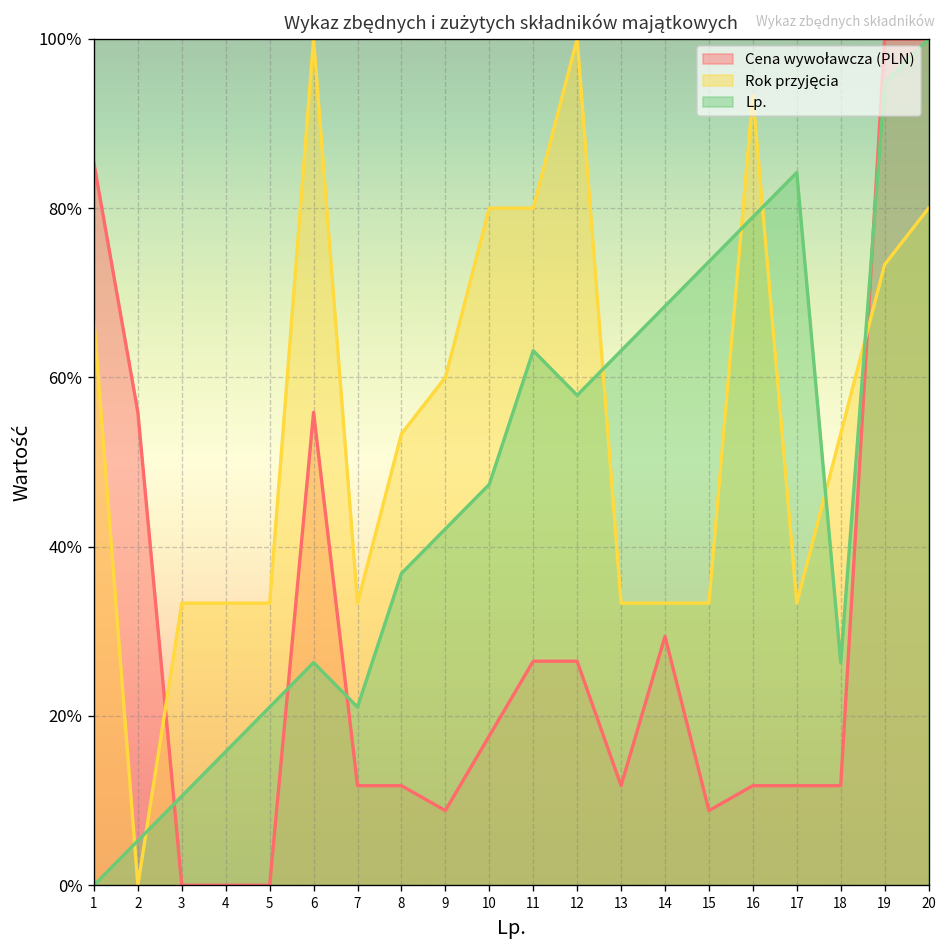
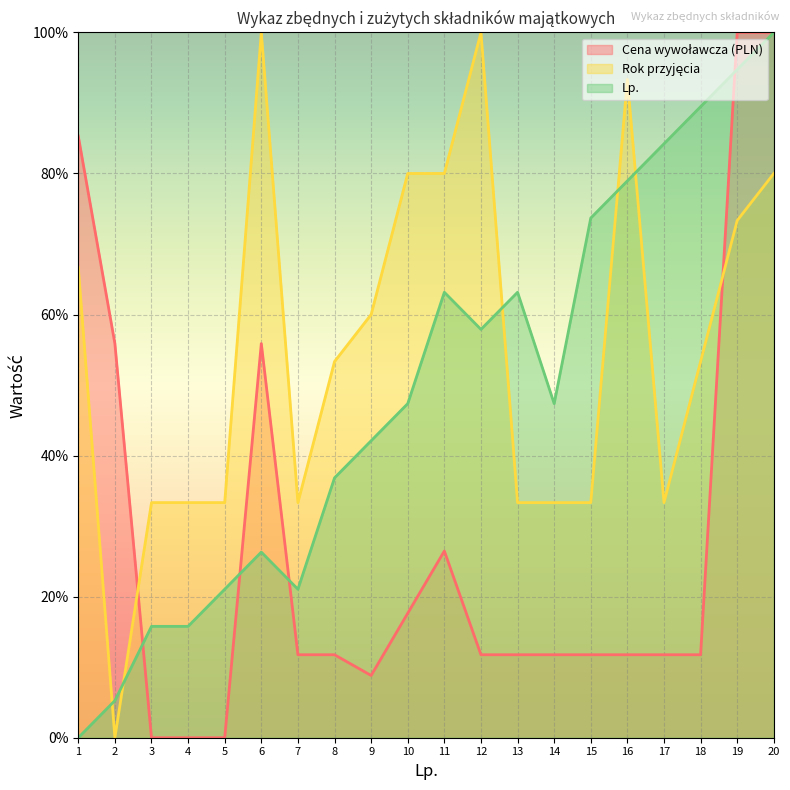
Lp., 3: 11% -> 16%
Cena wywoławcza (PLN), 12: 26% -> 12%
Cena wywoławcza (PLN), 14: 29% -> 12%
Lp., 14: 68% -> 47%
Cena wywoławcza (PLN), 15: 9% -> 12%
Lp., 18: 26% -> 89%
